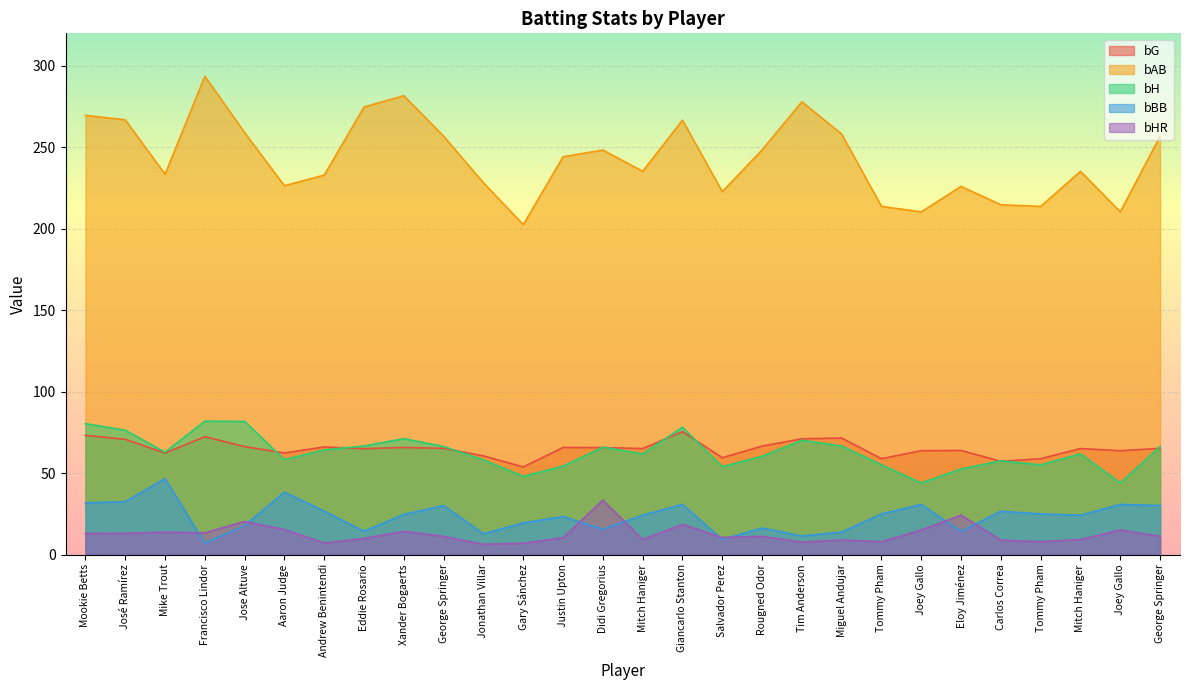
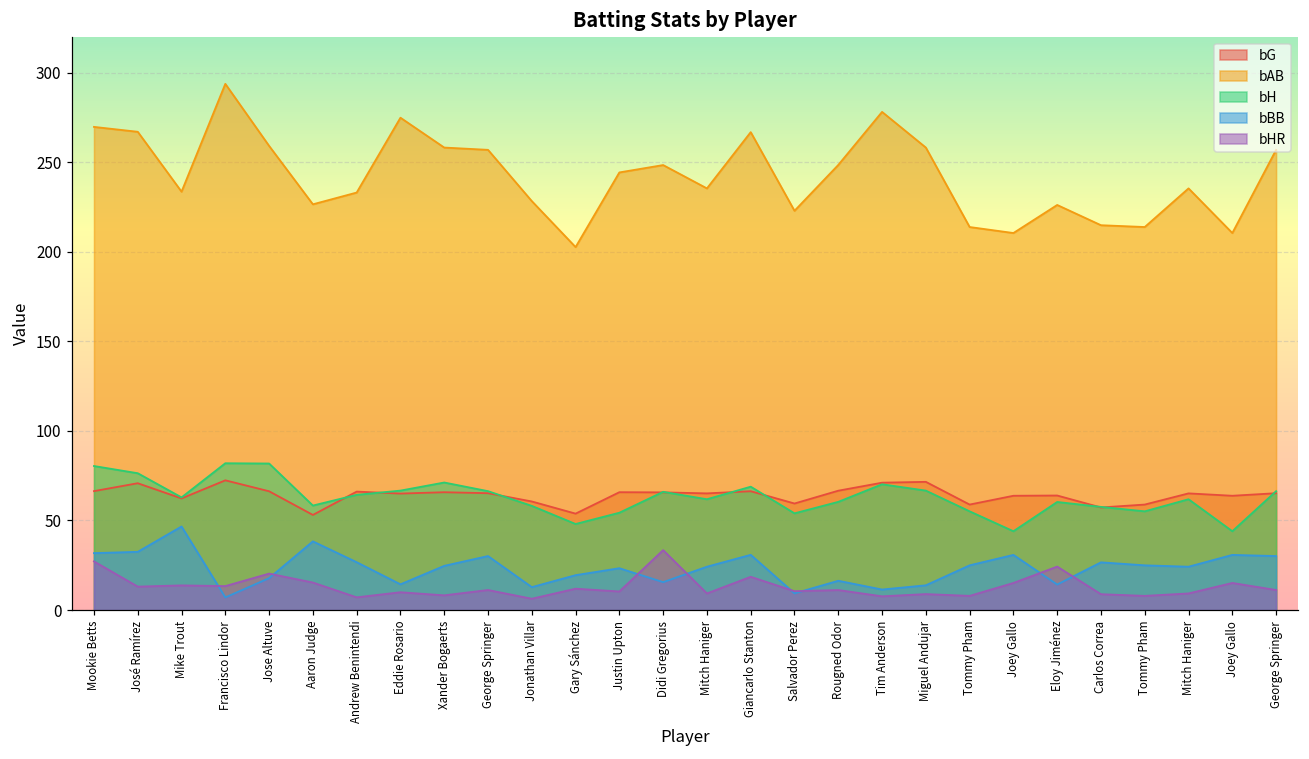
bG, Mookie Betts: 73 -> 66
bHR, Mookie Betts: 13 -> 27
bG, Aaron Judge: 62 -> 53
bAB, Xander Bogaerts: 282 -> 258
bHR, Xander Bogaerts: 14 -> 8
bHR, Gary Sánchez: 7 -> 12
bG, Giancarlo Stanton: 75 -> 66
bH, Giancarlo Stanton: 78 -> 69
bH, Eloy Jiménez: 53 -> 60
